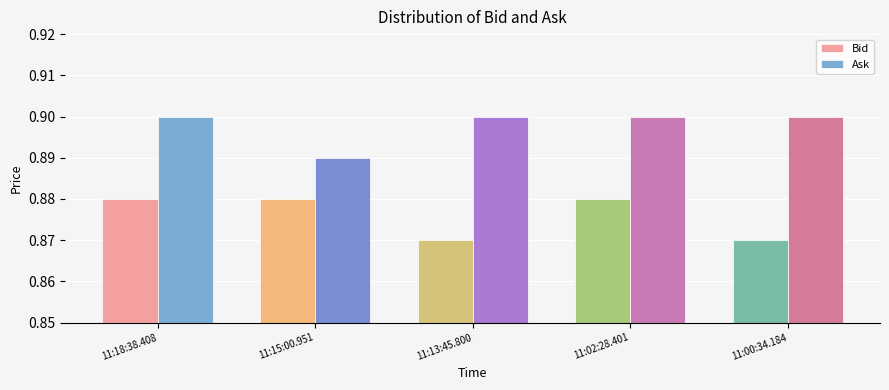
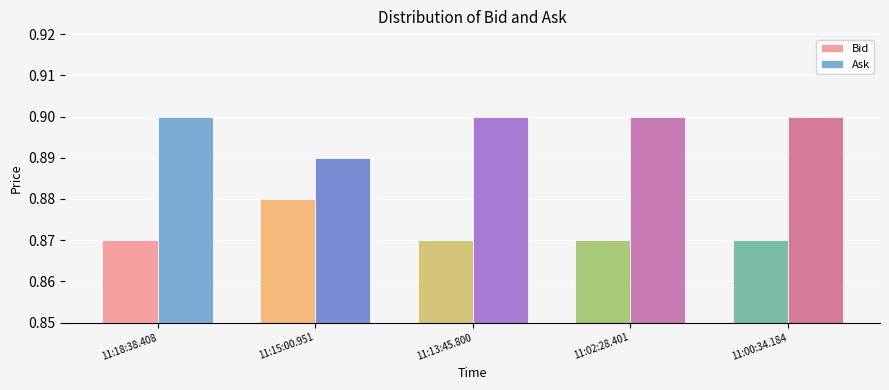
Bid, 11:18:38.408: 0.88 -> 0.87
Bid, 11:02:28.401: 0.88 -> 0.87
